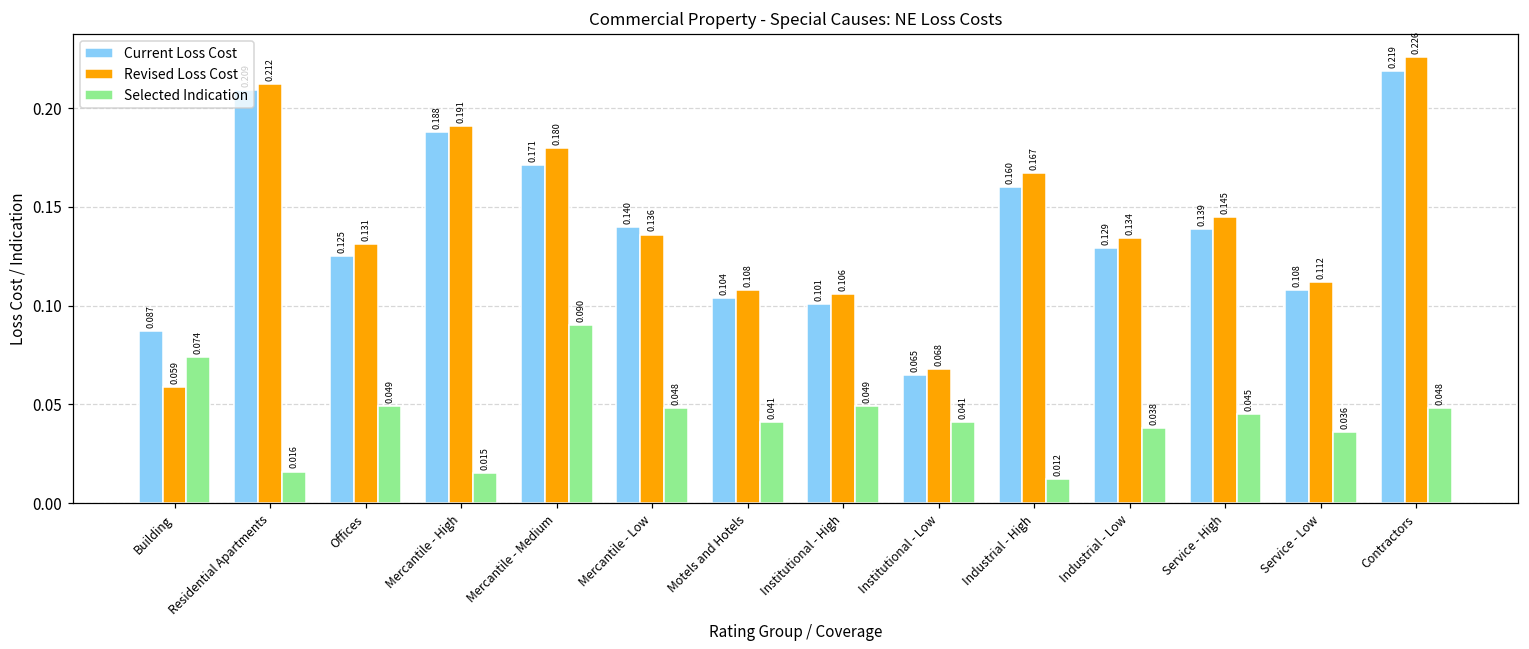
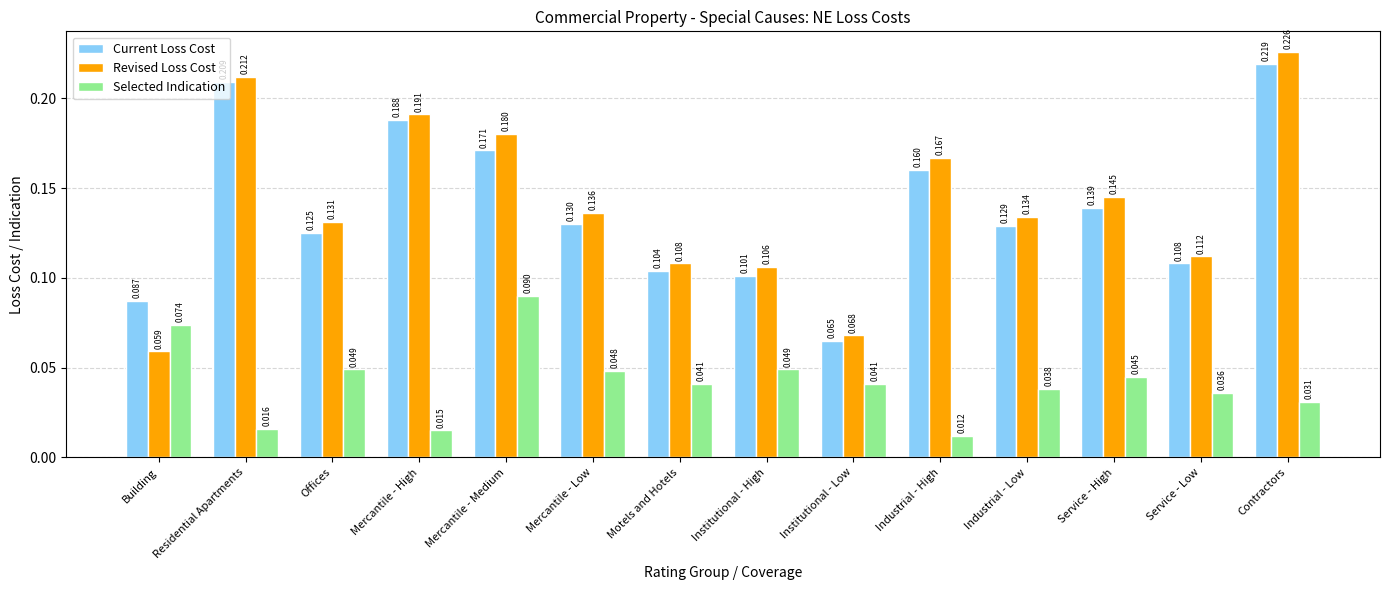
Current Loss Cost, Mercantile - Low: 0.140 -> 0.130
Selected Indication, Contractors: 0.048 -> 0.031
